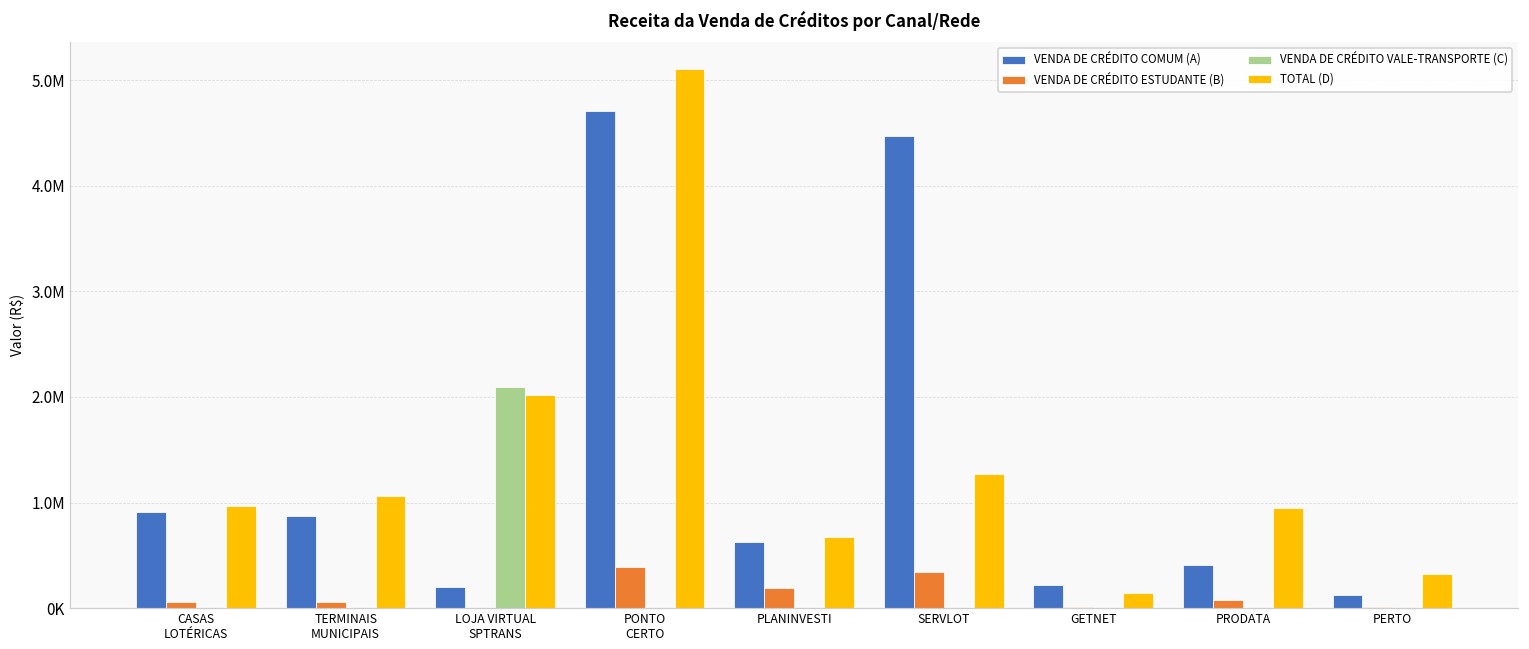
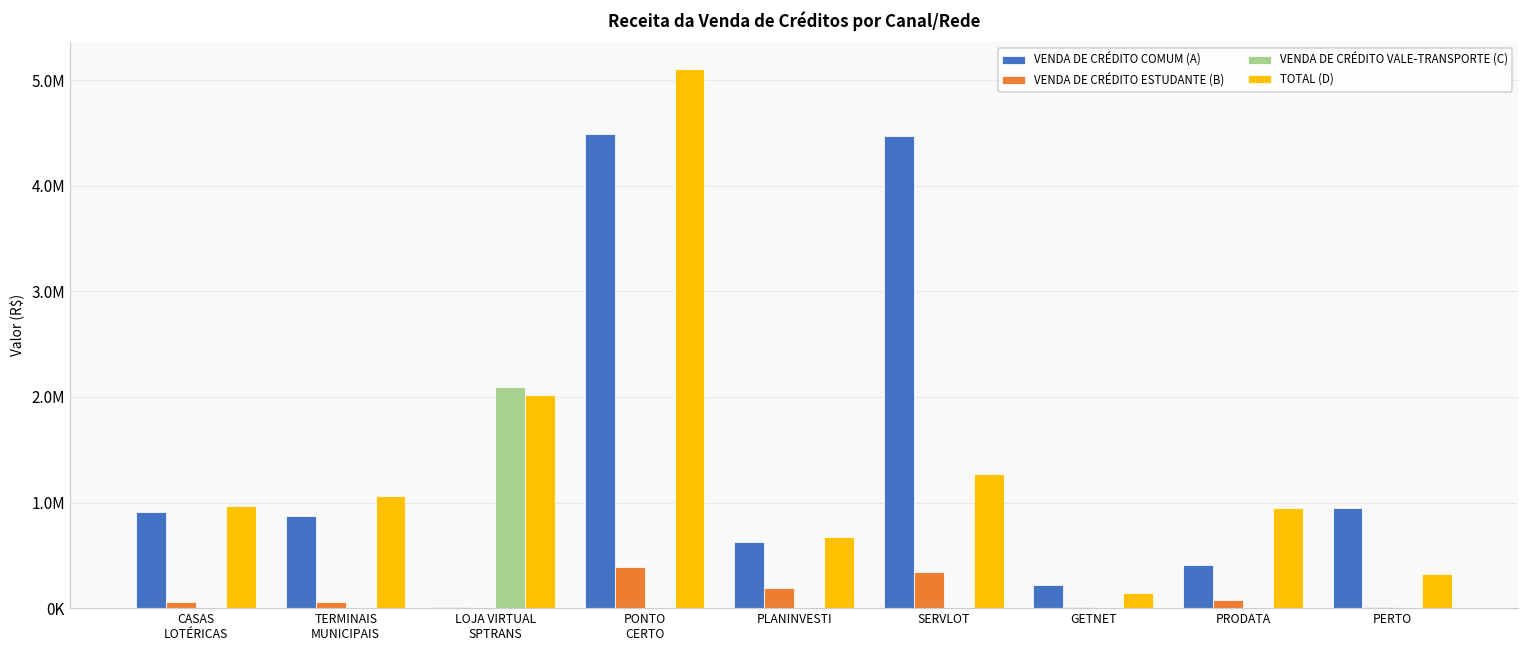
VENDA DE CRÉDITO COMUM (A), LOJA VIRTUAL SPTRANS: 200000 -> 0
VENDA DE CRÉDITO COMUM (A), PONTO CERTO: 4700000 -> 4500000
VENDA DE CRÉDITO COMUM (A), PERTO: 100000 -> 900000
